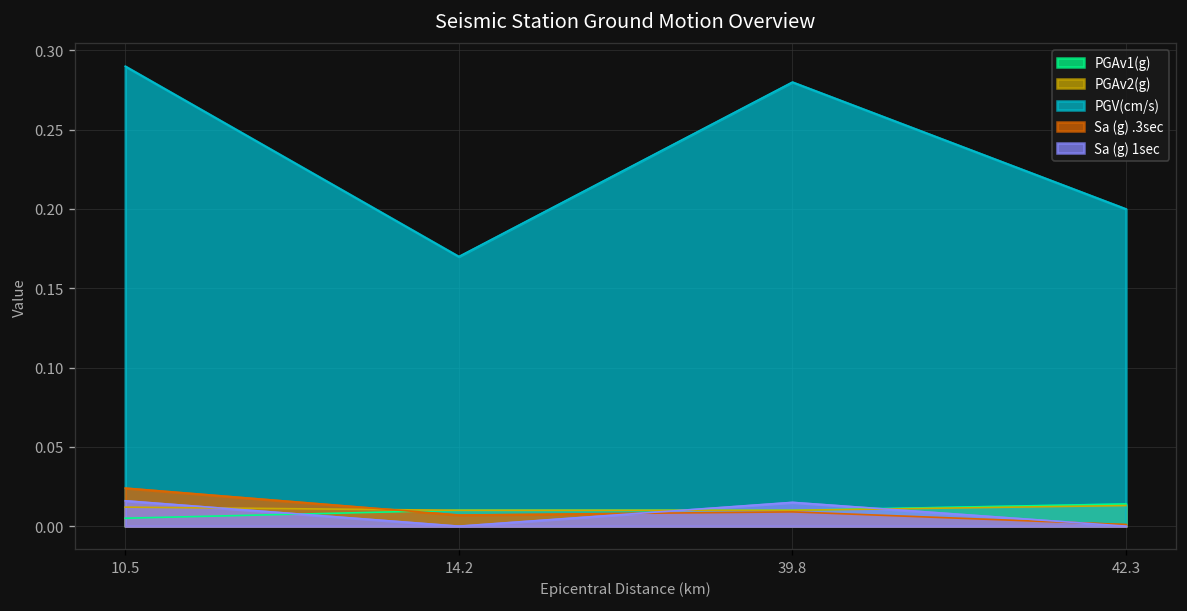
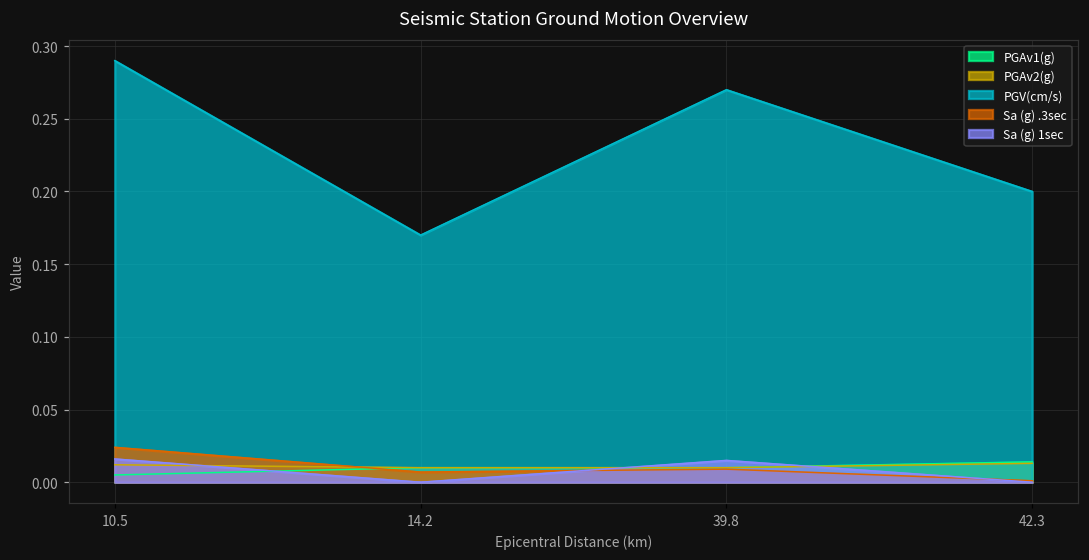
PGV(cm/s), 39.8: 0.28 -> 0.27
